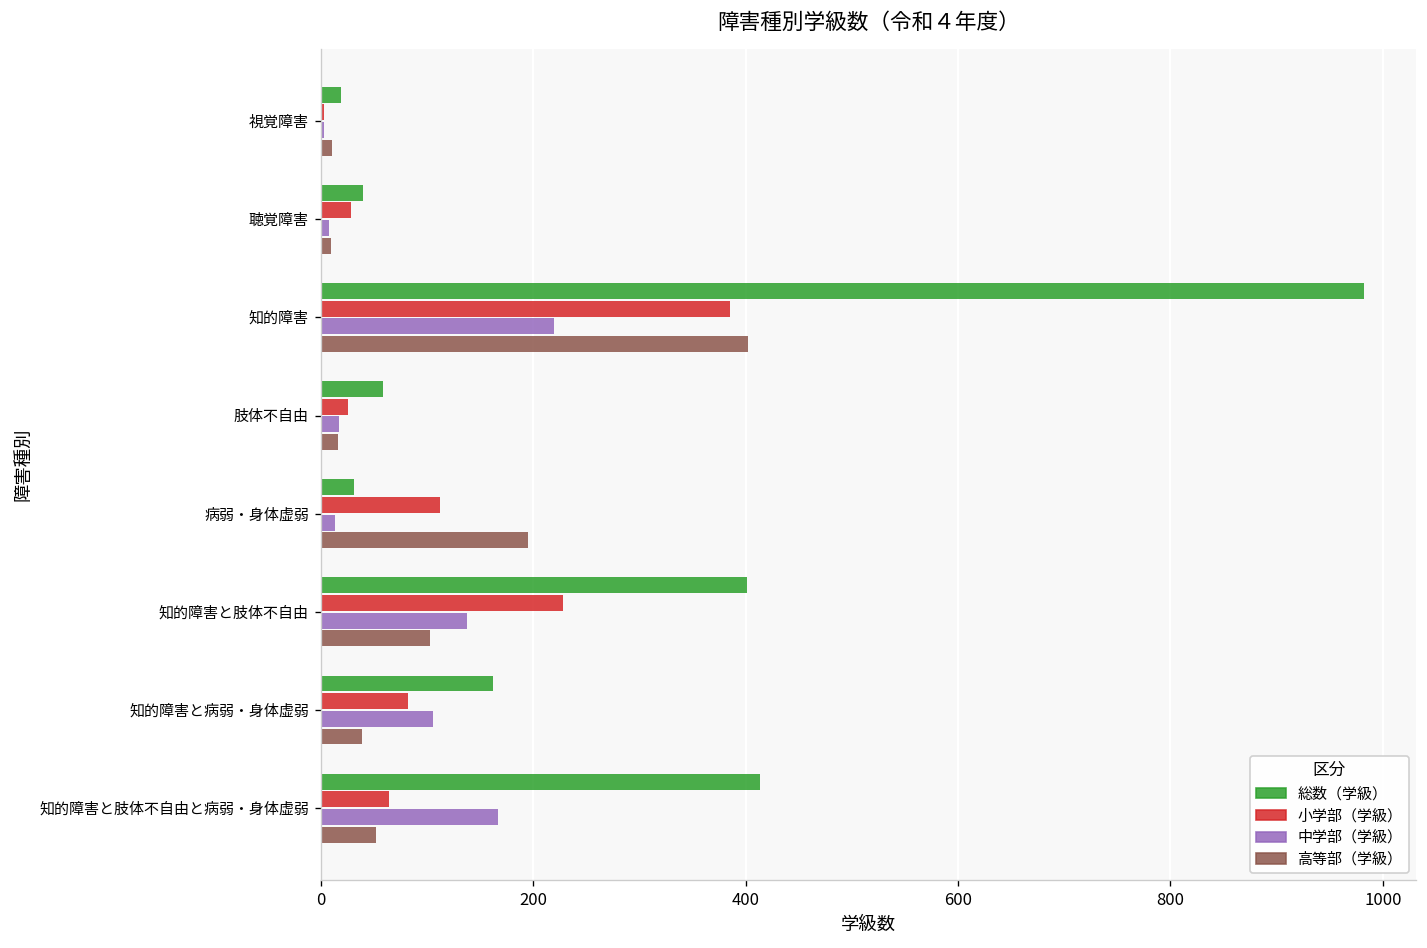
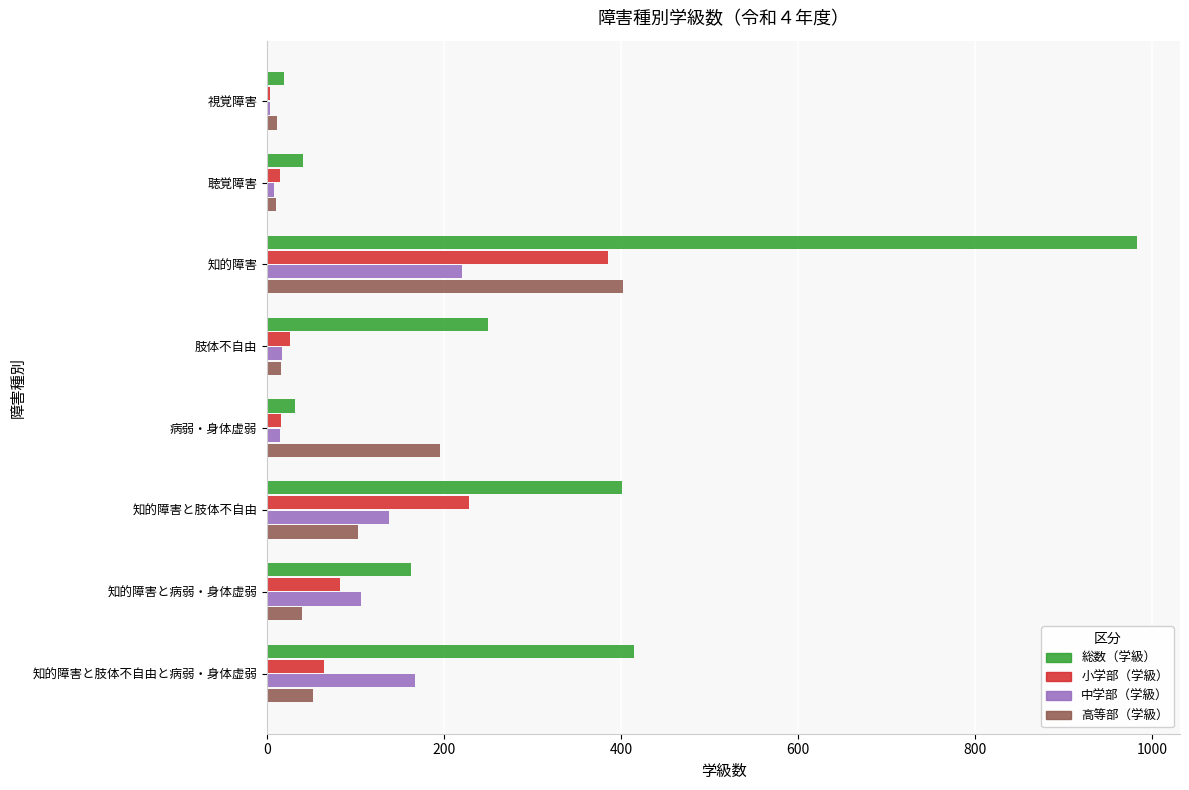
小学部（学級）, 聴覚障害: 30 -> 10
総数（学級）, 肢体不自由: 60 -> 250
小学部（学級）, 病弱・身体虚弱: 110 -> 20
